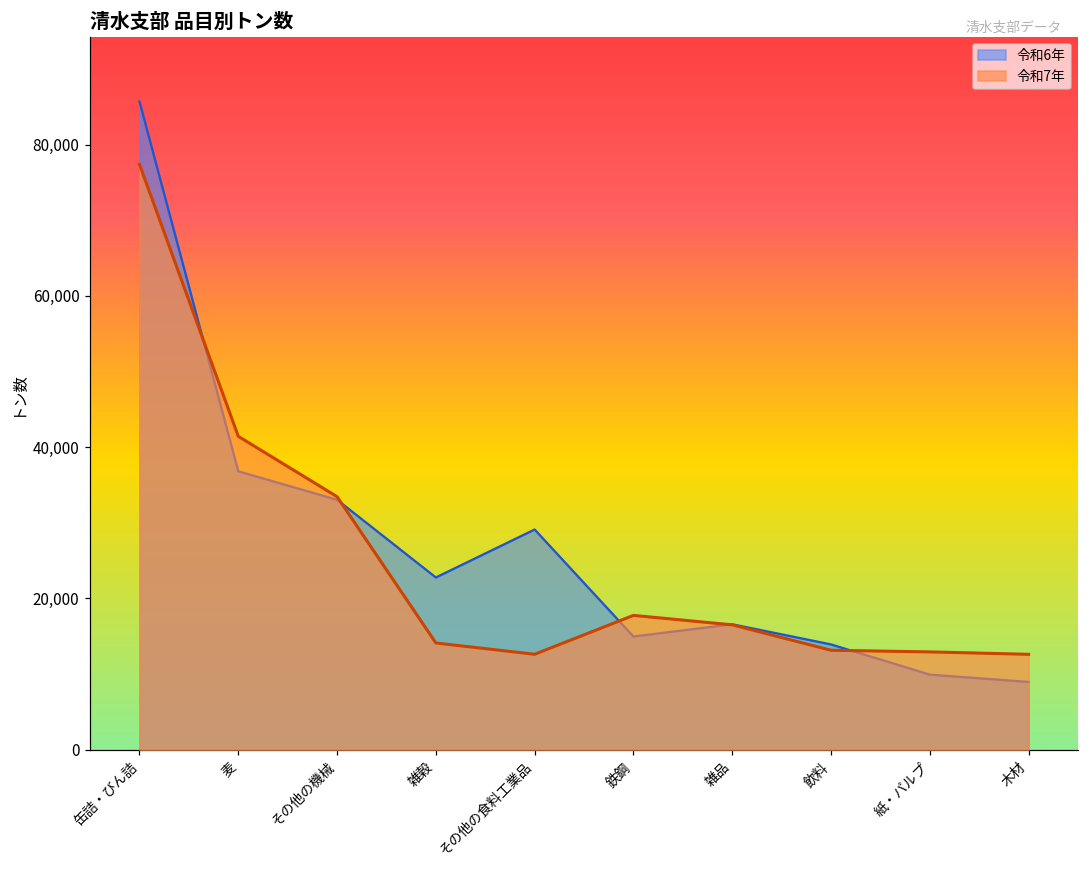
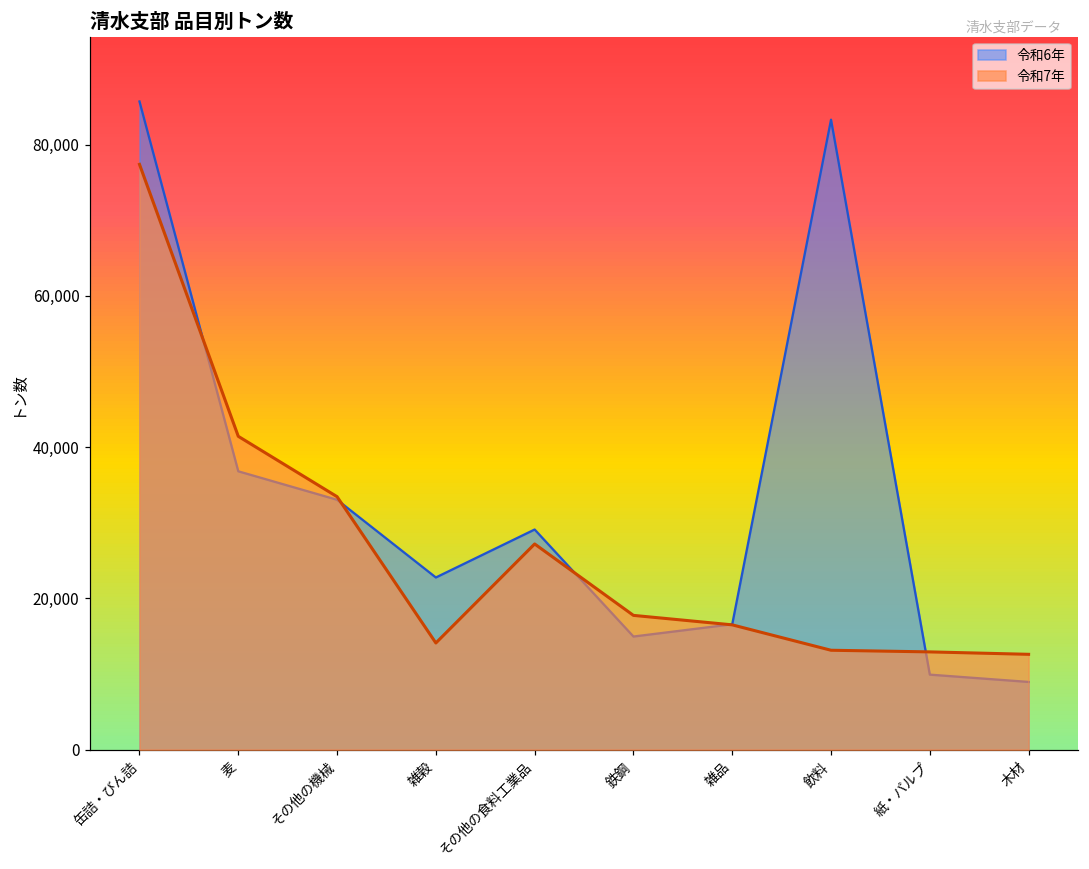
令和7年, その他の食料工業品: 13,000 -> 27,000
令和6年, 飲料: 14,000 -> 83,000
